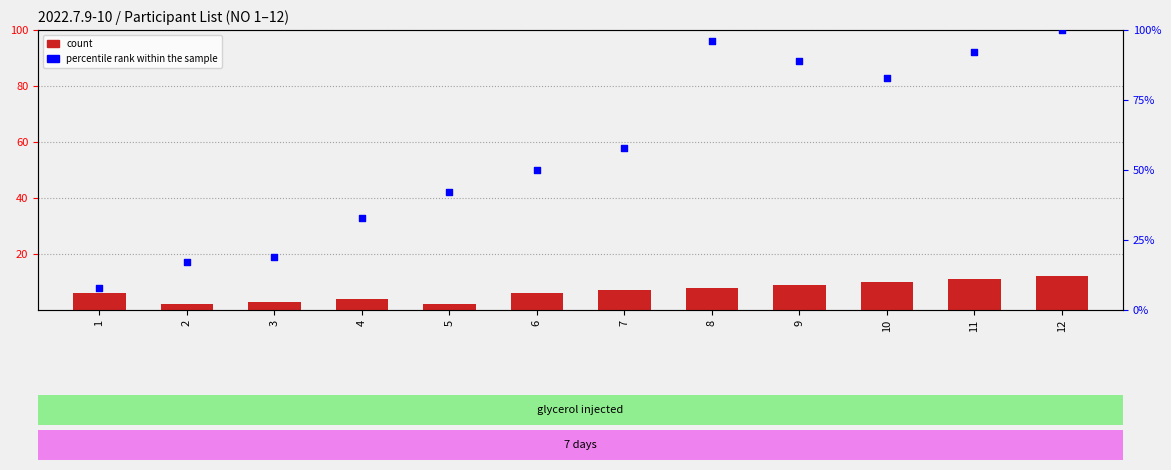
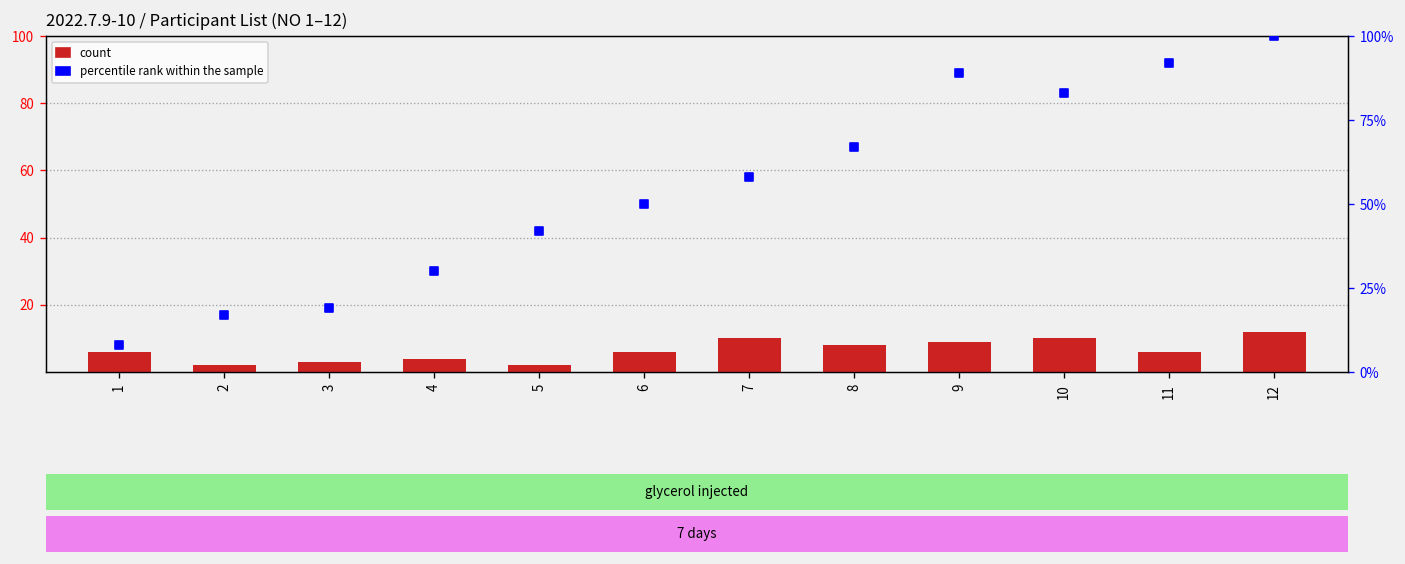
count, 7: 7 -> 10
count, 11: 11 -> 6
percentile rank within the sample, 4: 33% -> 30%
percentile rank within the sample, 8: 96% -> 67%
